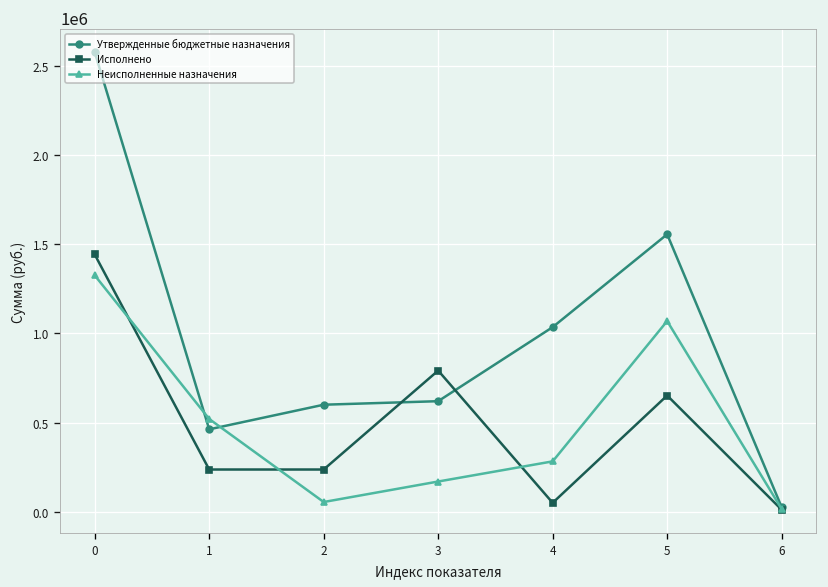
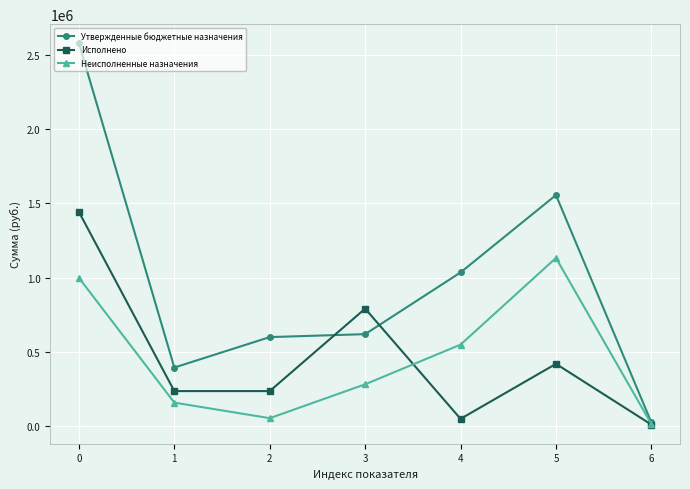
Неисполненные назначения, 0: 1330000 -> 1000000
Утвержденные бюджетные назначения, 1: 460000 -> 390000
Неисполненные назначения, 1: 520000 -> 160000
Неисполненные назначения, 3: 170000 -> 280000
Неисполненные назначения, 4: 280000 -> 550000
Исполнено, 5: 650000 -> 420000
Неисполненные назначения, 5: 1070000 -> 1130000
